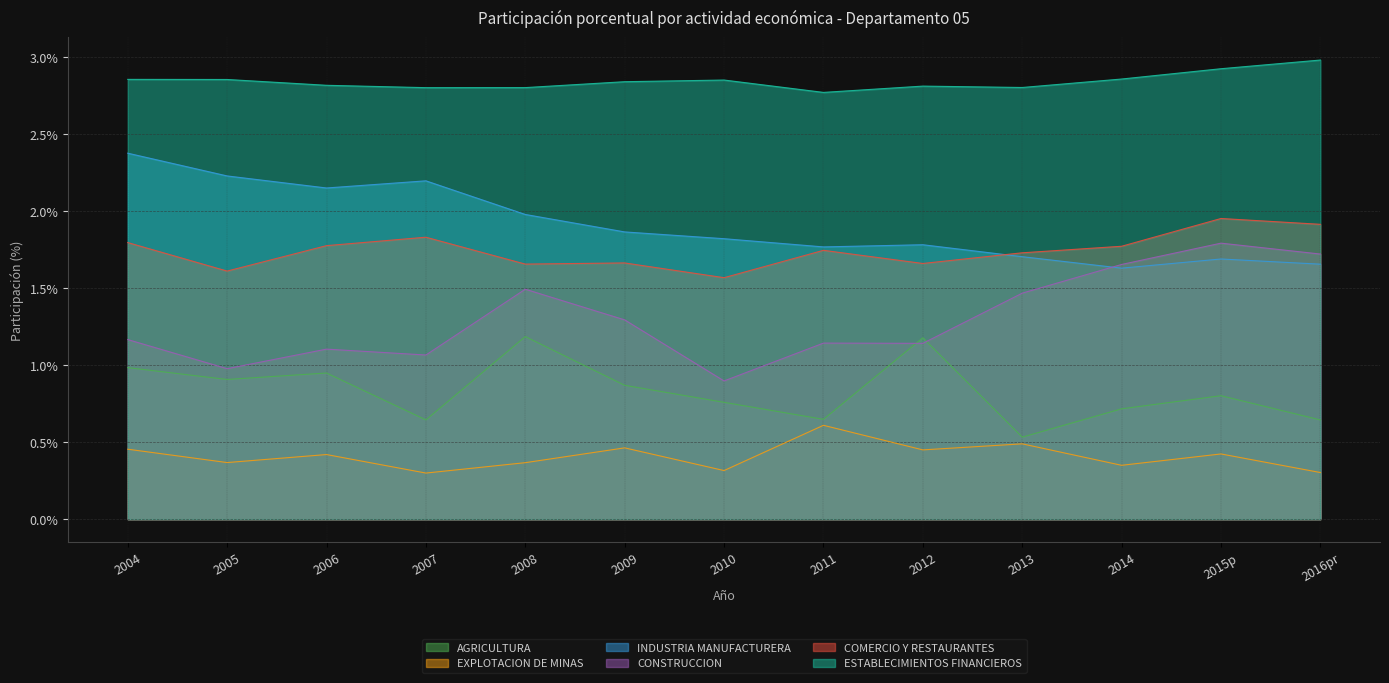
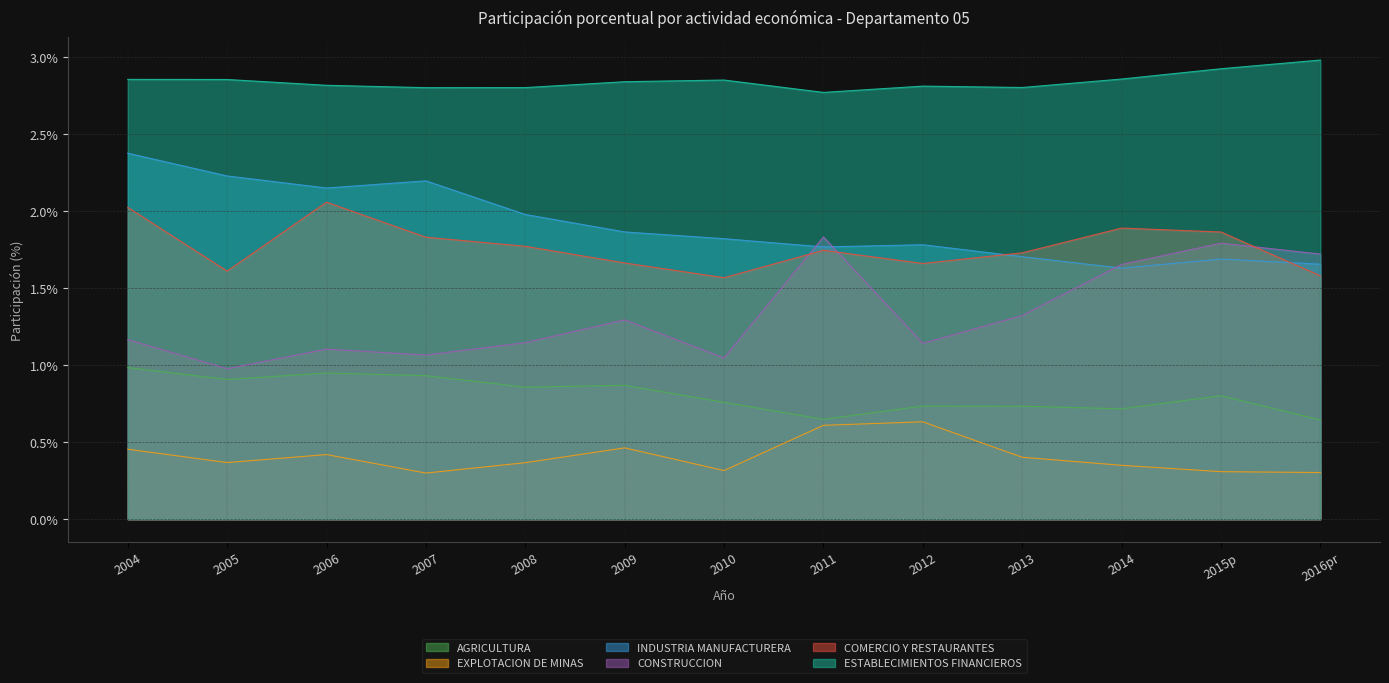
COMERCIO Y RESTAURANTES, 2004: 1.79% -> 2.02%
COMERCIO Y RESTAURANTES, 2006: 1.77% -> 2.06%
AGRICULTURA, 2007: 0.64% -> 0.93%
AGRICULTURA, 2008: 1.18% -> 0.86%
CONSTRUCCION, 2008: 1.49% -> 1.15%
COMERCIO Y RESTAURANTES, 2008: 1.65% -> 1.77%
CONSTRUCCION, 2010: 0.90% -> 1.05%
CONSTRUCCION, 2011: 1.14% -> 1.83%
AGRICULTURA, 2012: 1.18% -> 0.73%
EXPLOTACION DE MINAS, 2012: 0.45% -> 0.63%
AGRICULTURA, 2013: 0.53% -> 0.73%
EXPLOTACION DE MINAS, 2013: 0.49% -> 0.40%
CONSTRUCCION, 2013: 1.47% -> 1.32%
COMERCIO Y RESTAURANTES, 2014: 1.77% -> 1.89%
EXPLOTACION DE MINAS, 2015p: 0.42% -> 0.31%
COMERCIO Y RESTAURANTES, 2015p: 1.95% -> 1.86%
COMERCIO Y RESTAURANTES, 2016pr: 1.91% -> 1.58%
